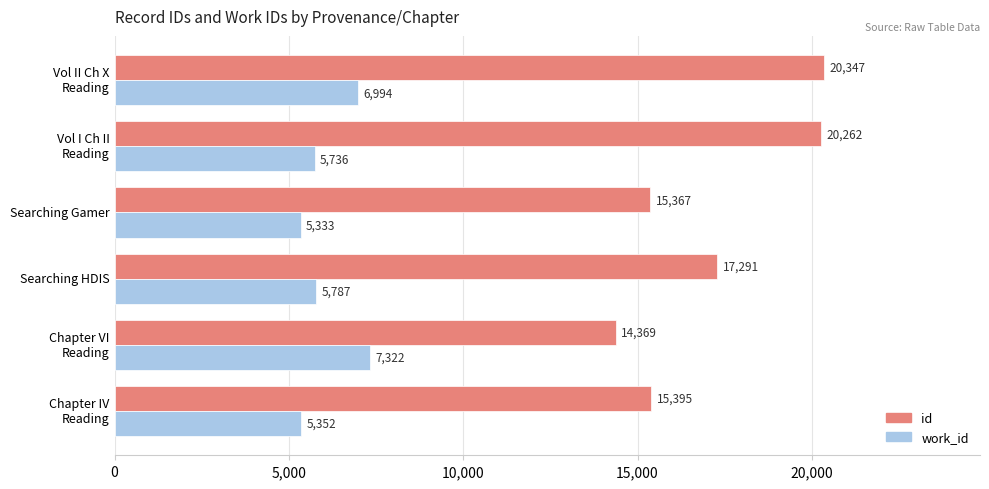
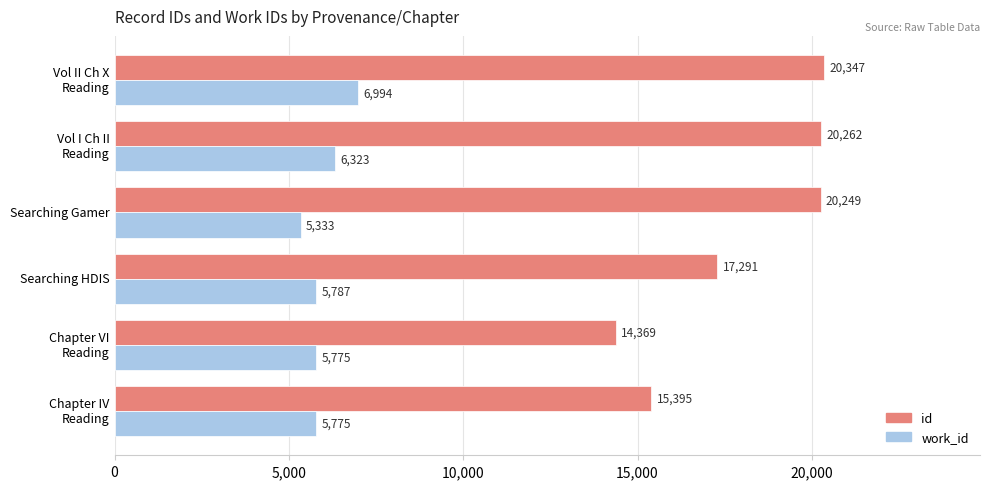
work_id, Vol I Ch II Reading: 5,736 -> 6,323
id, Searching Gamer: 15,367 -> 20,249
work_id, Chapter VI Reading: 7,322 -> 5,775
work_id, Chapter IV Reading: 5,352 -> 5,775
